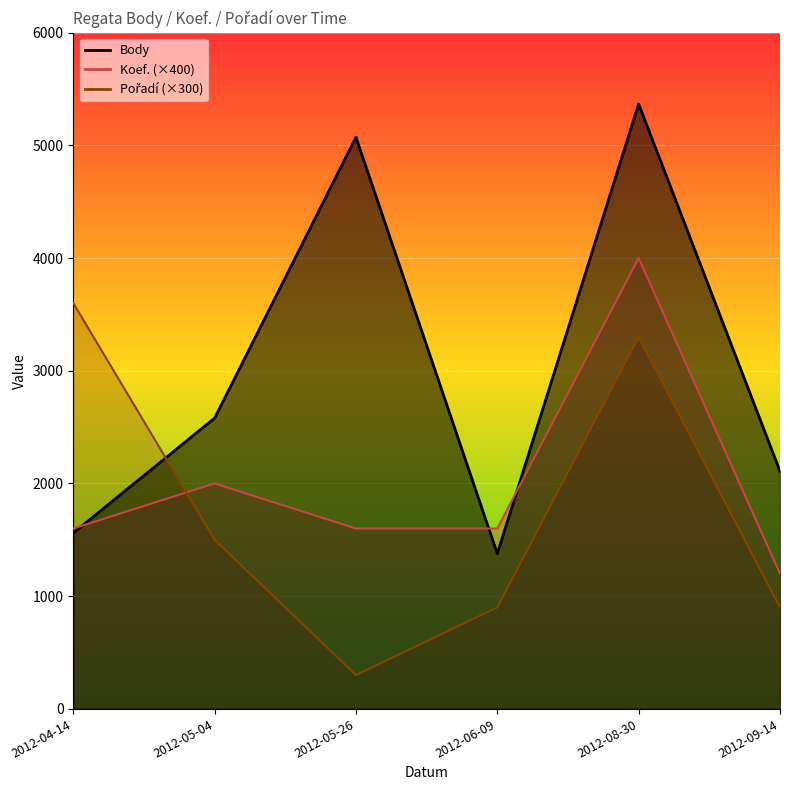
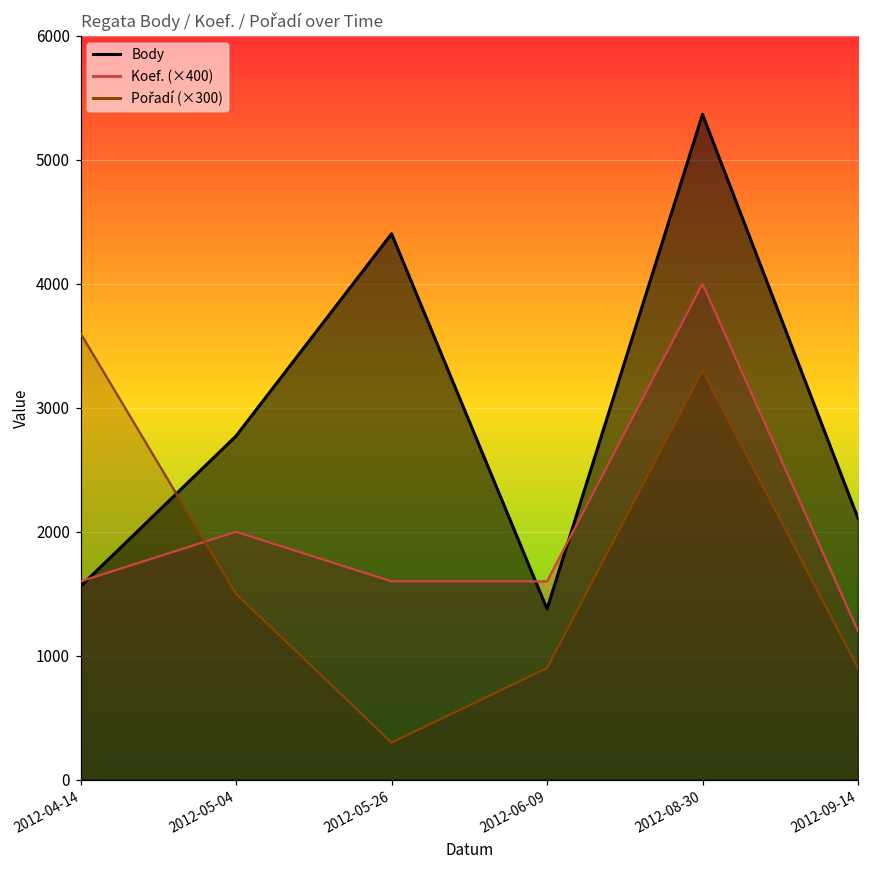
Body, 2012-05-04: 2580 -> 2770
Body, 2012-05-26: 5070 -> 4400
